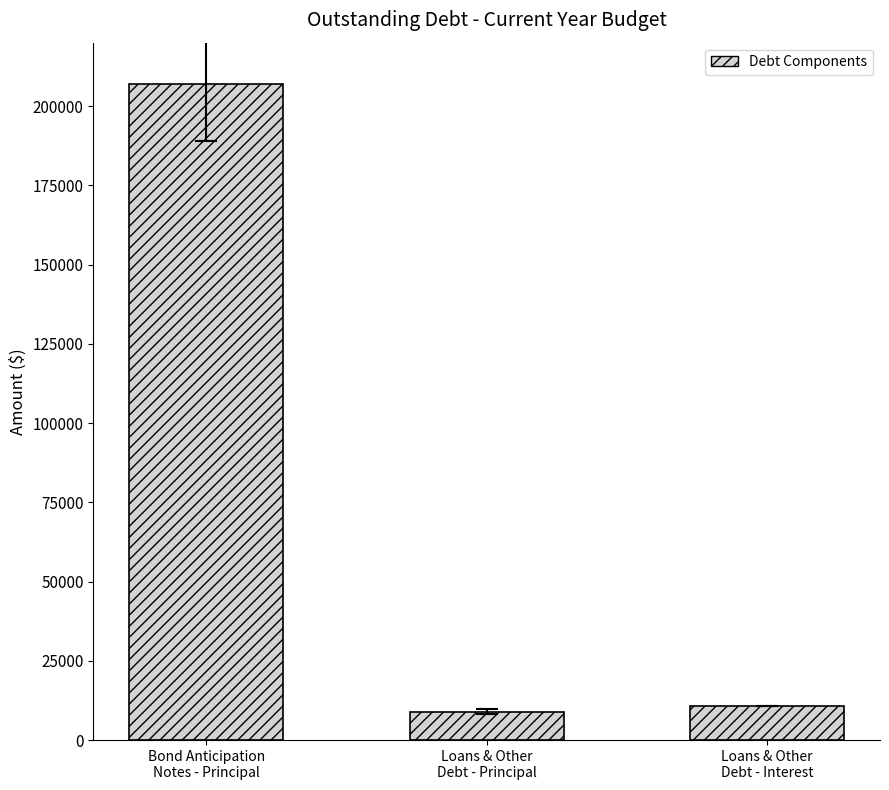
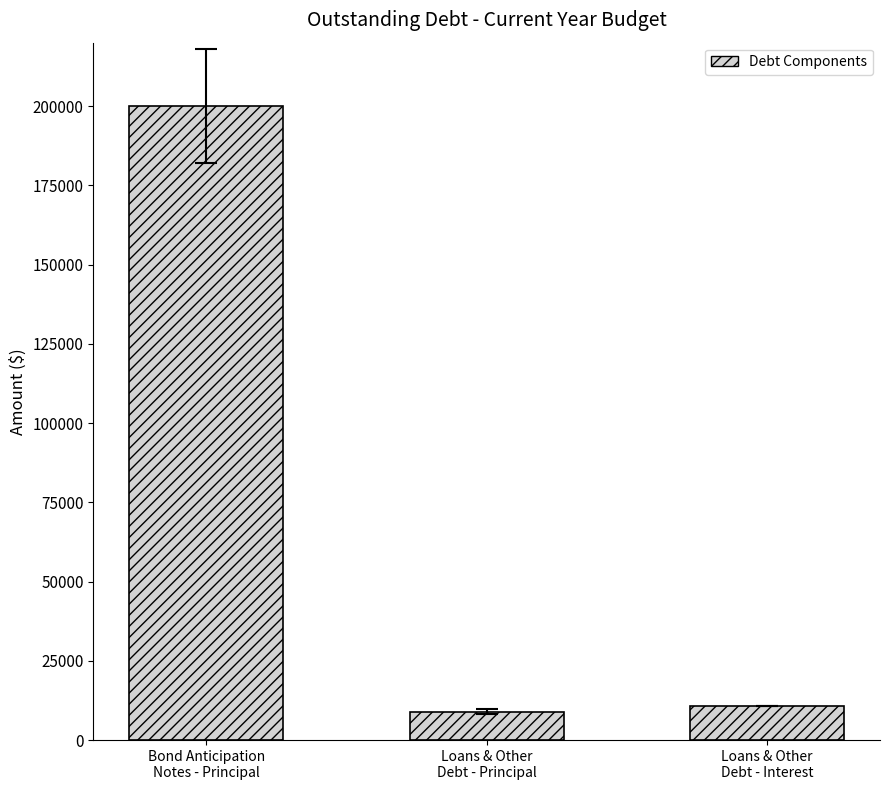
Debt Components, Bond Anticipation Notes - Principal: 207000 -> 200000
